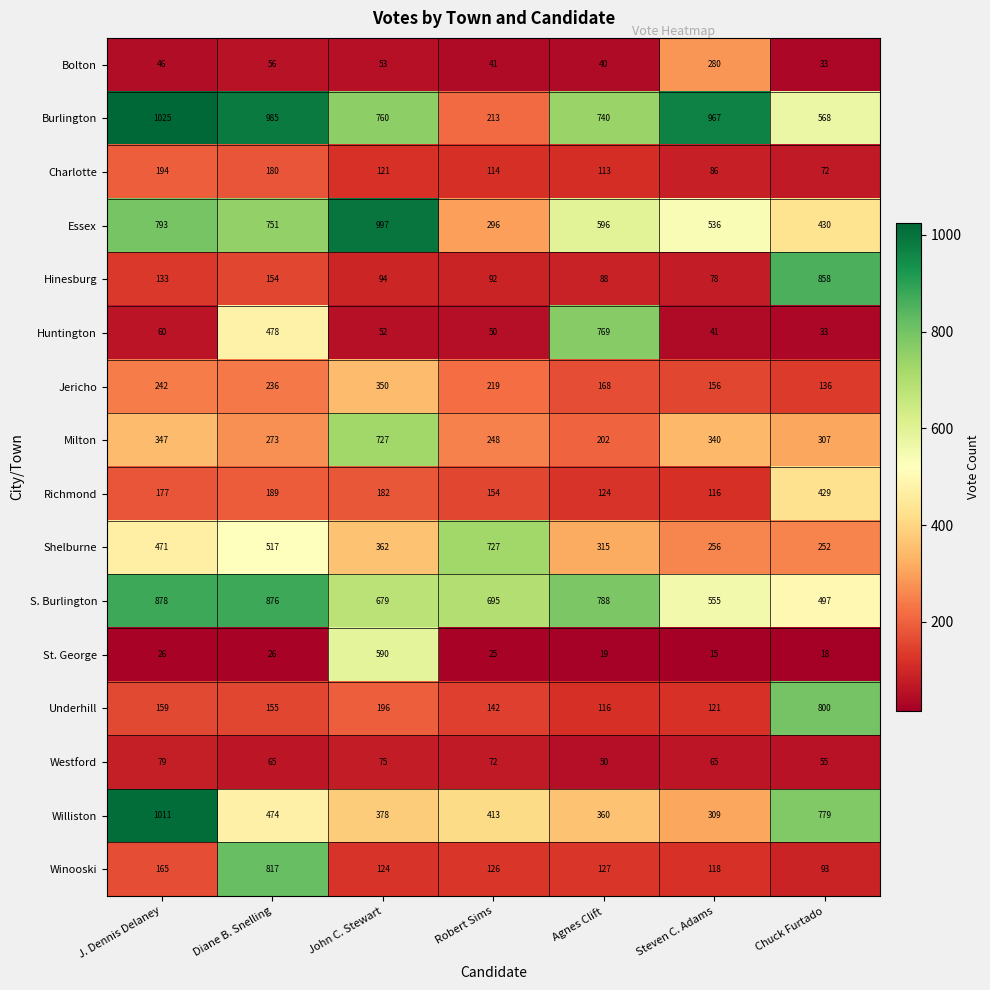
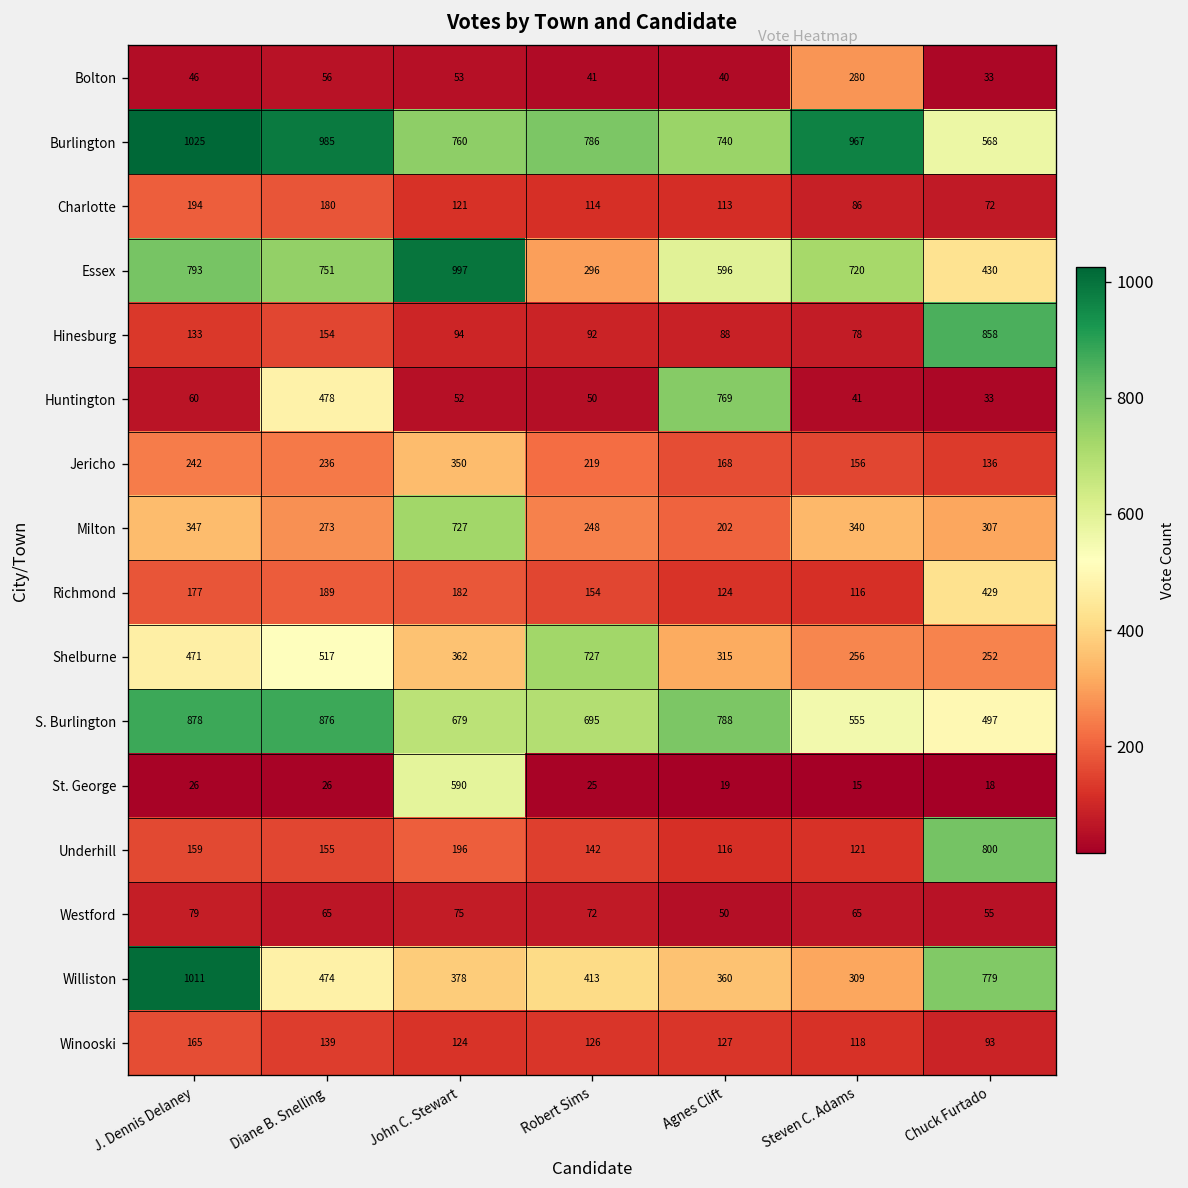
Burlington, Robert Sims: 213 -> 786
Essex, Steven C. Adams: 536 -> 720
Winooski, Diane B. Snelling: 817 -> 139
